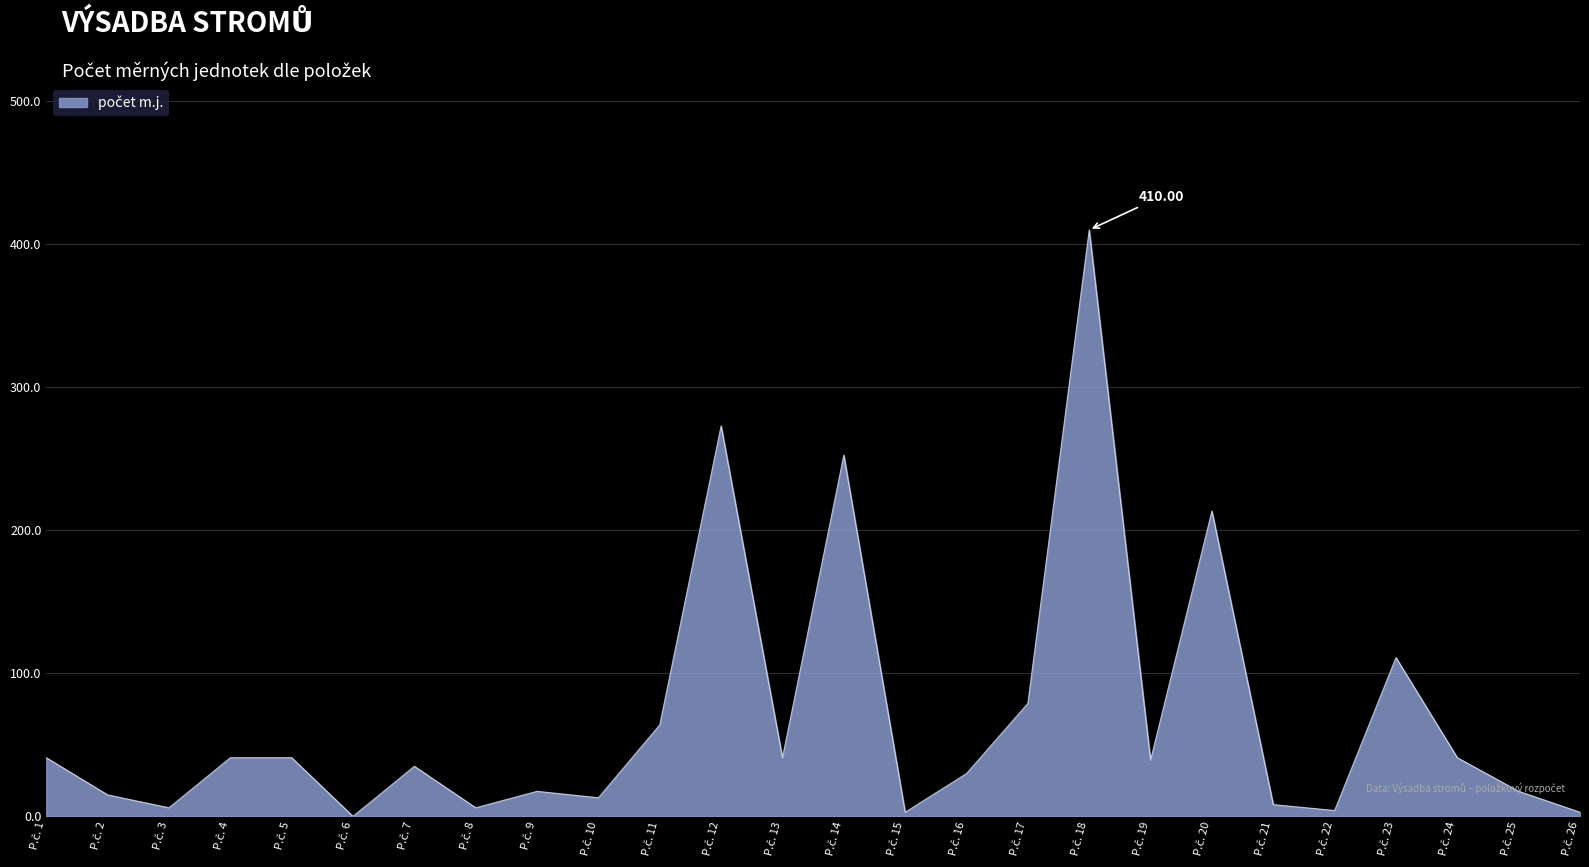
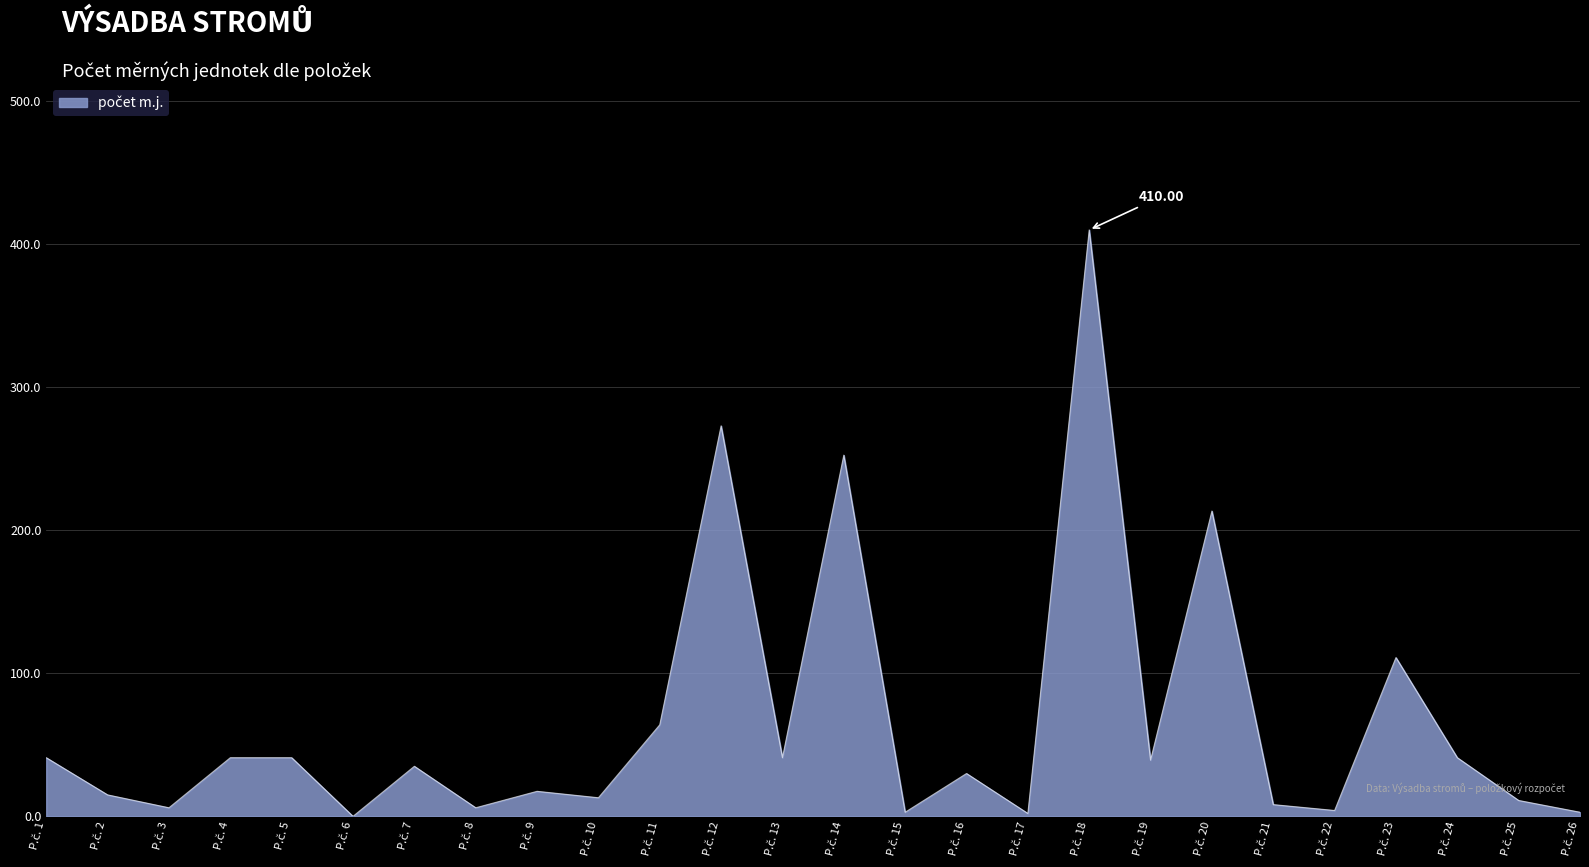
P.č. 17: 79 -> 2
P.č. 25: 18 -> 11
